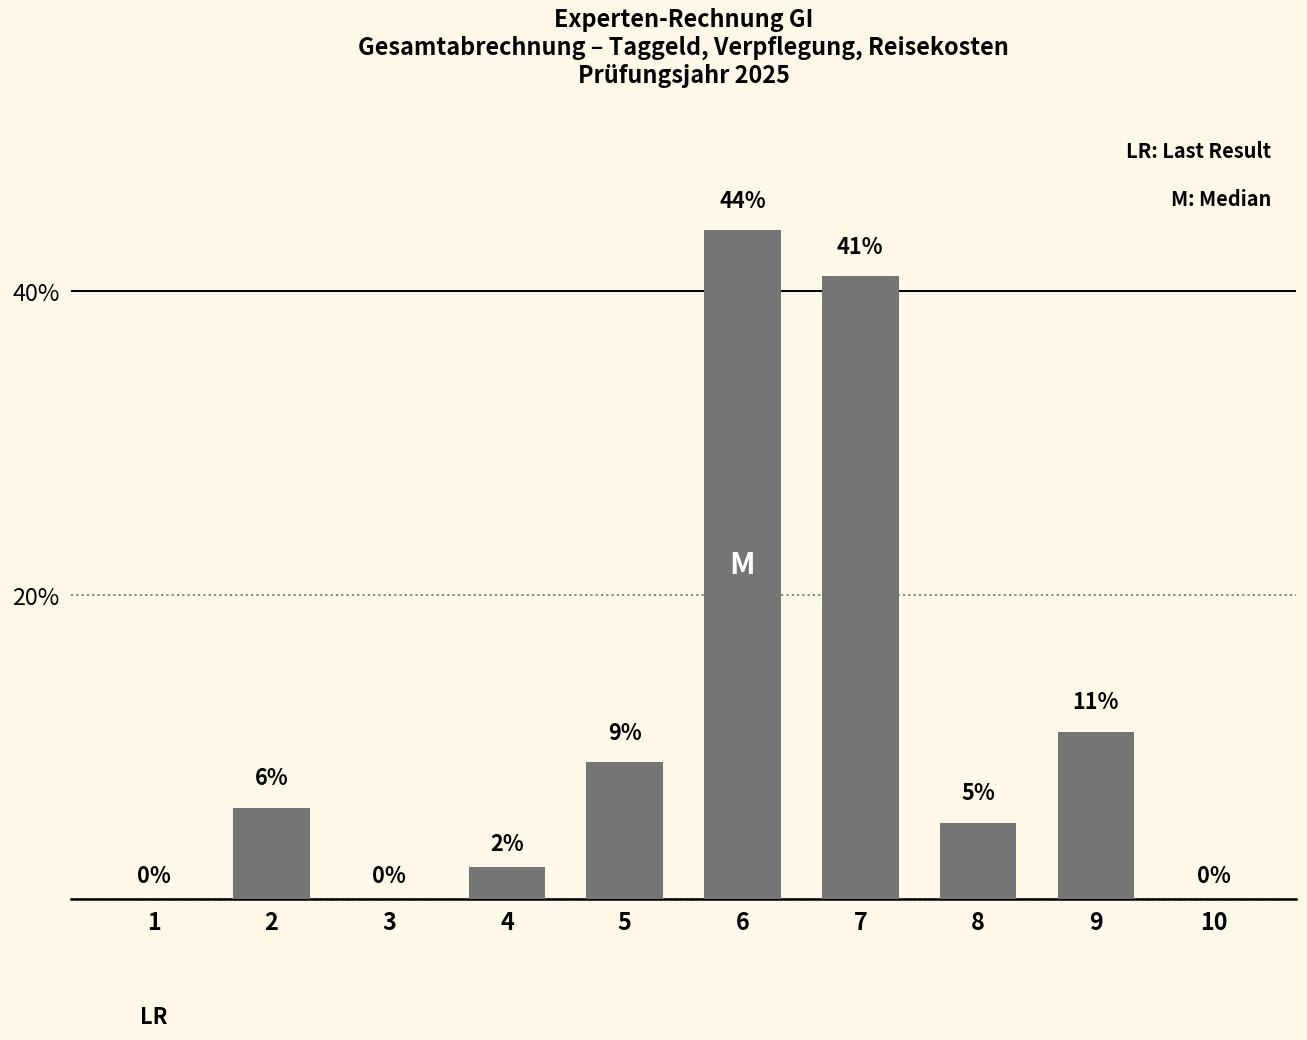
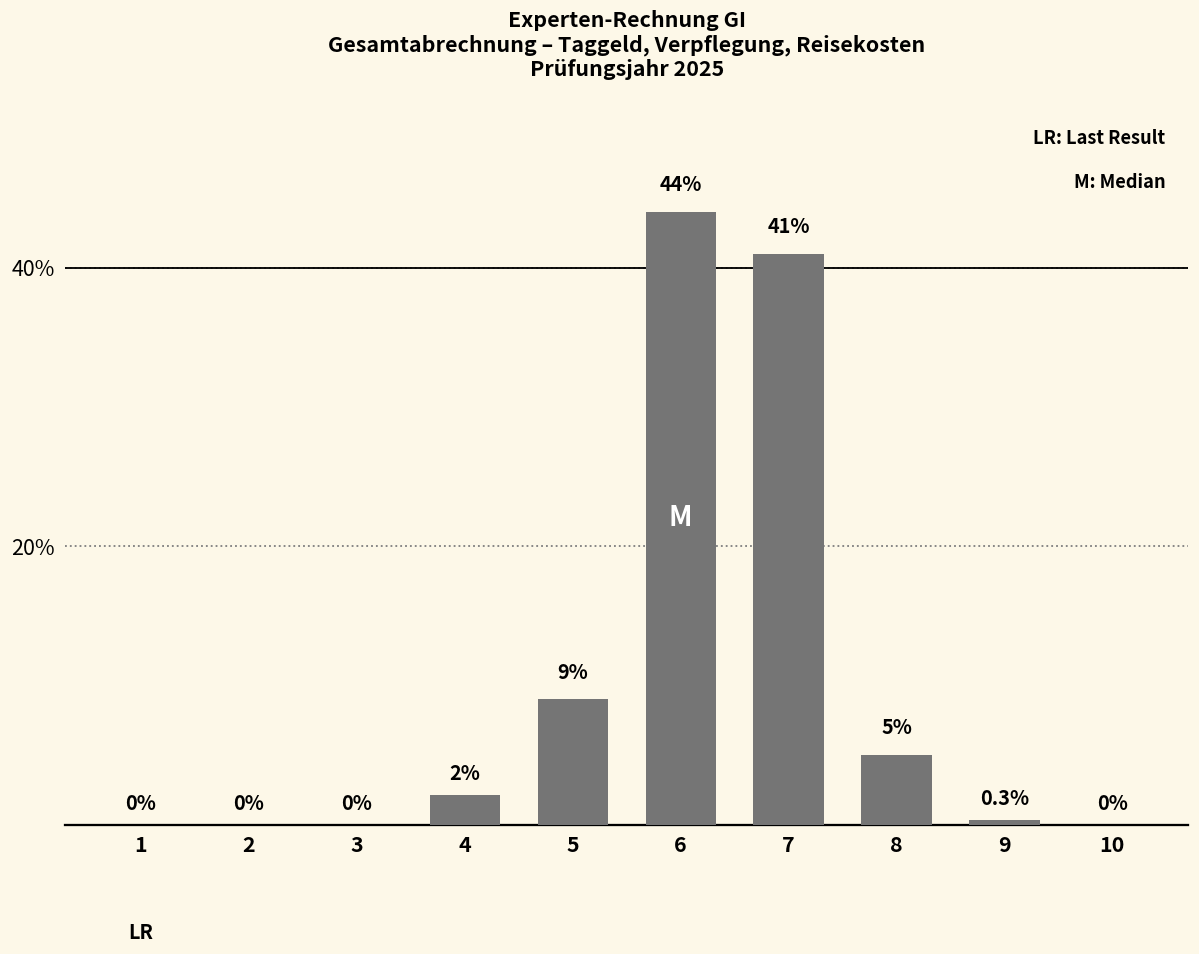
2: 6% -> 0%
9: 11% -> 0.3%
